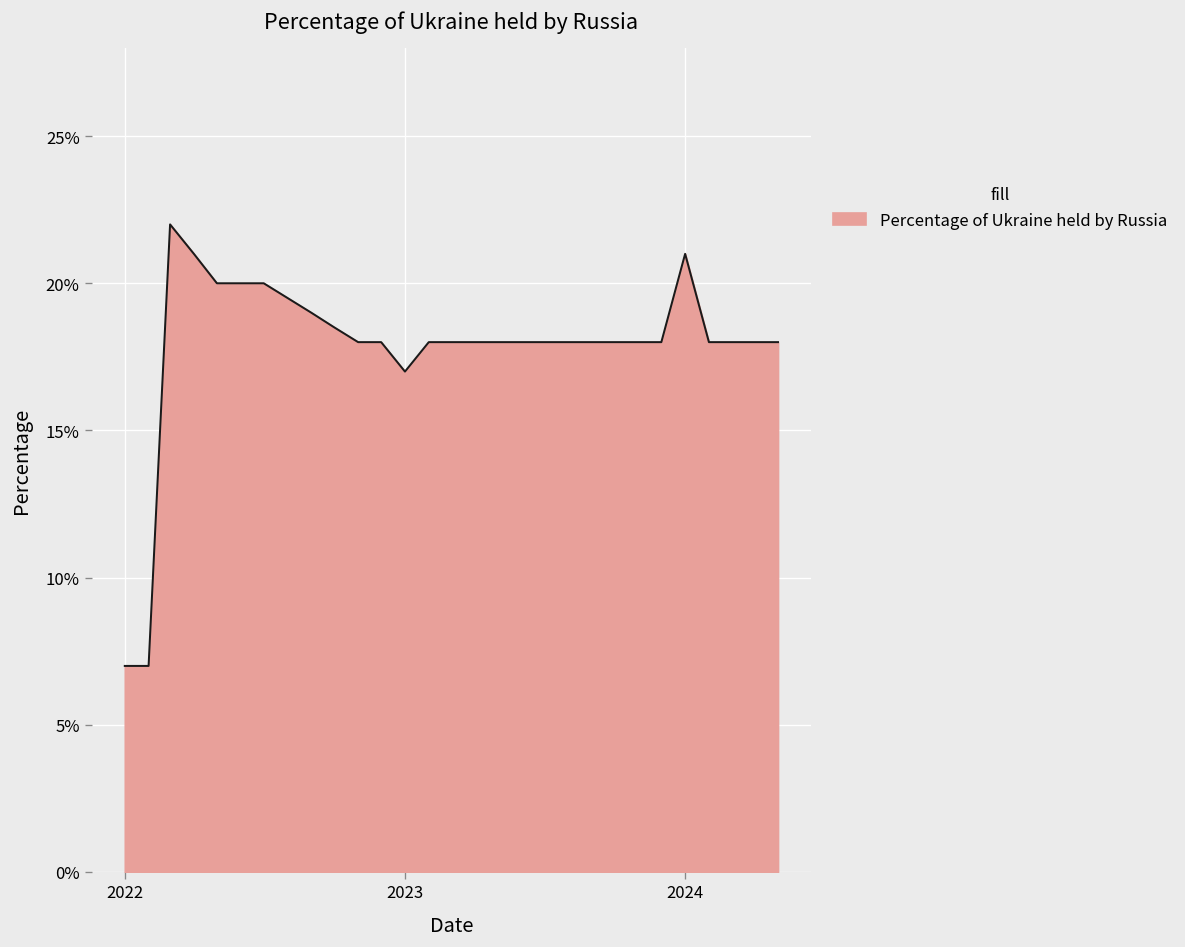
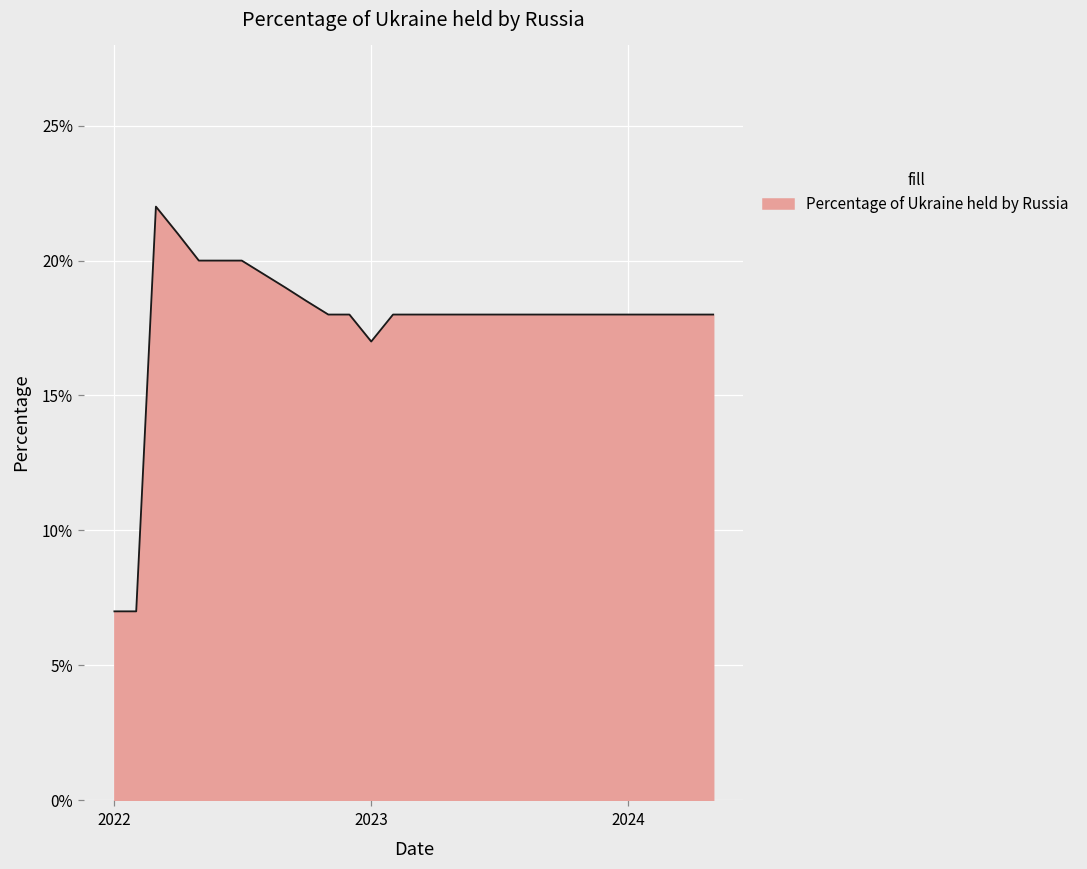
2024: 21.0% -> 18.0%
